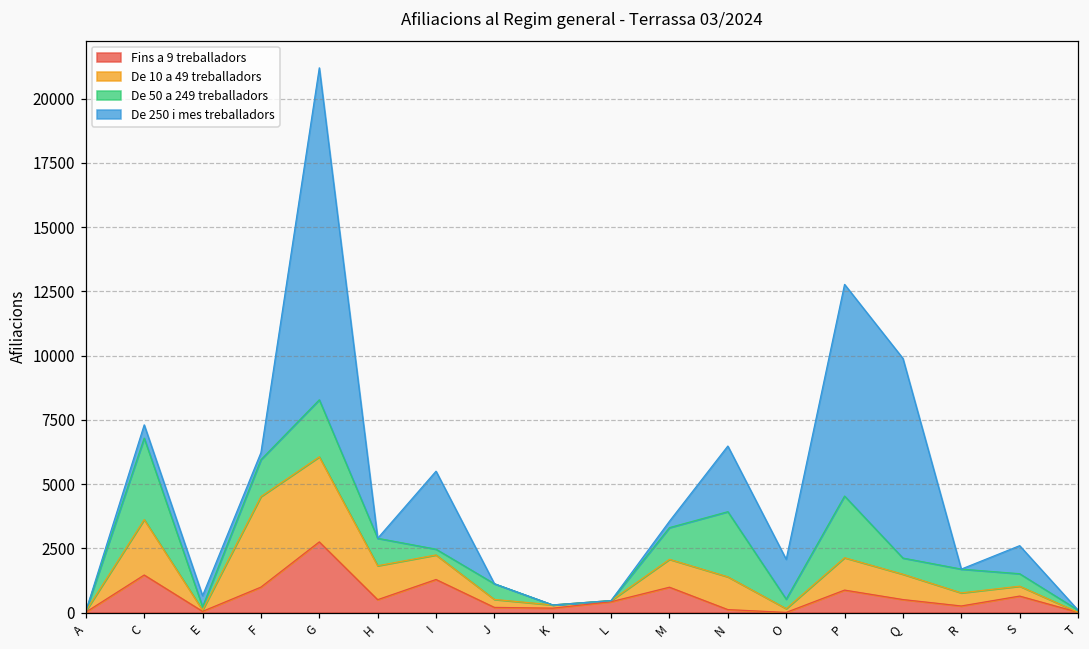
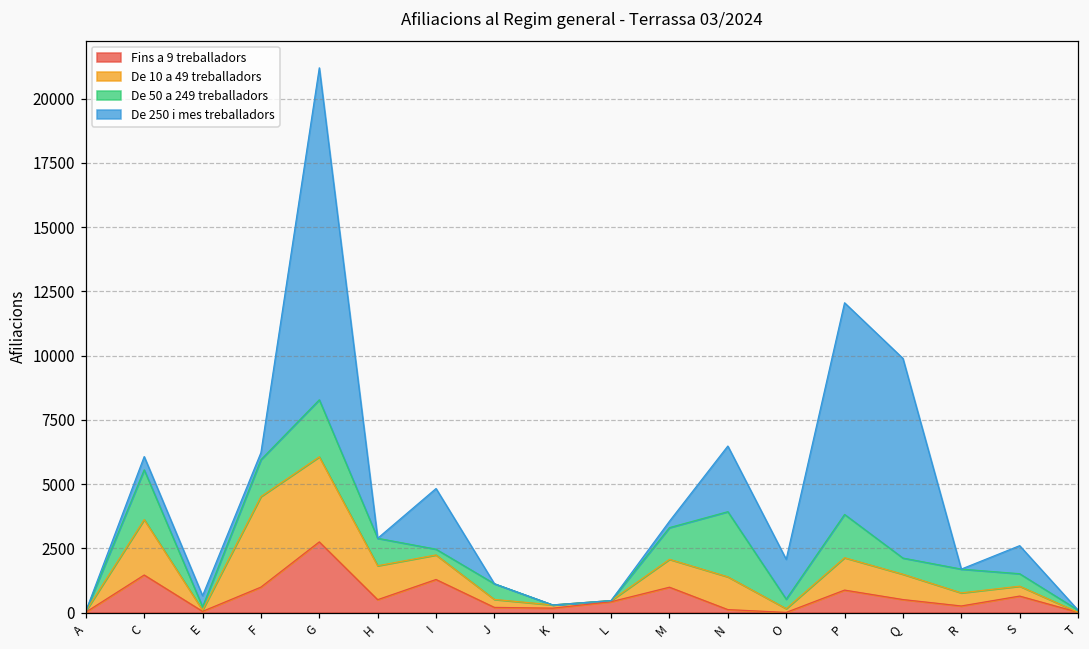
De 50 a 249 treballadors, C: 3200 -> 1900
De 250 i mes treballadors, I: 3000 -> 2400
De 50 a 249 treballadors, P: 2400 -> 1700
